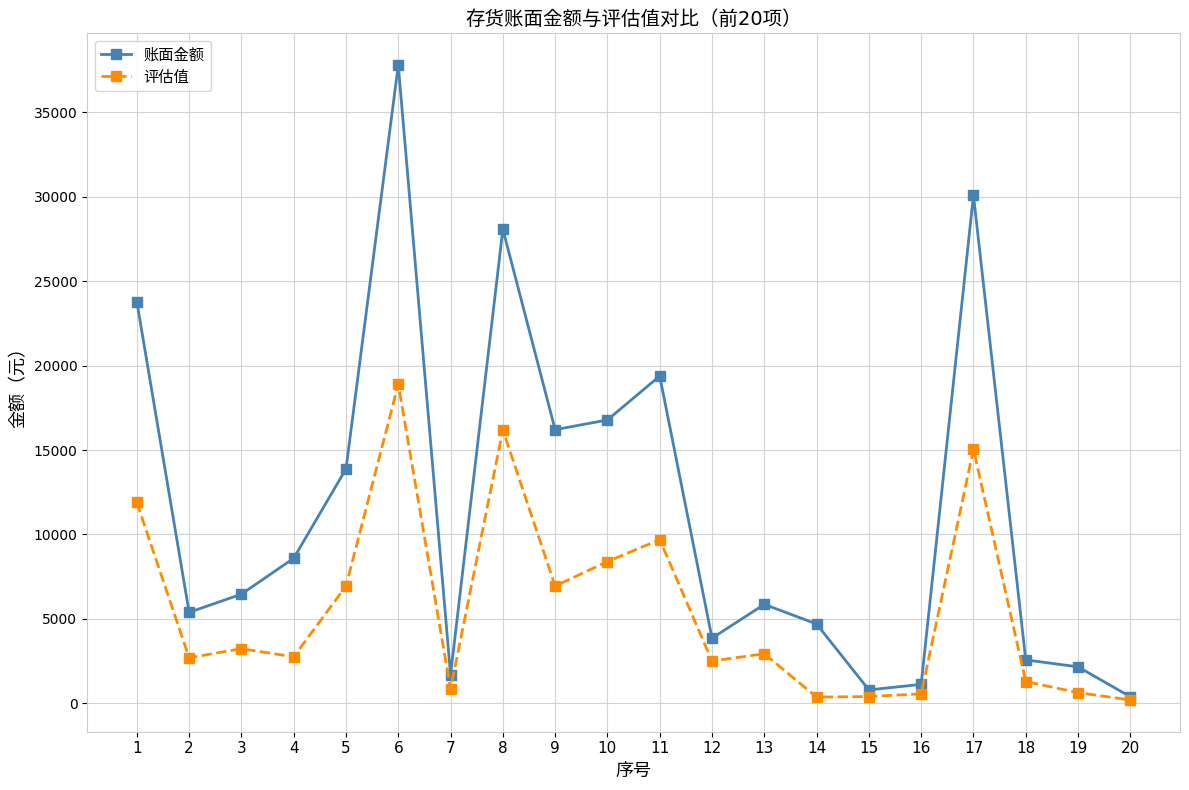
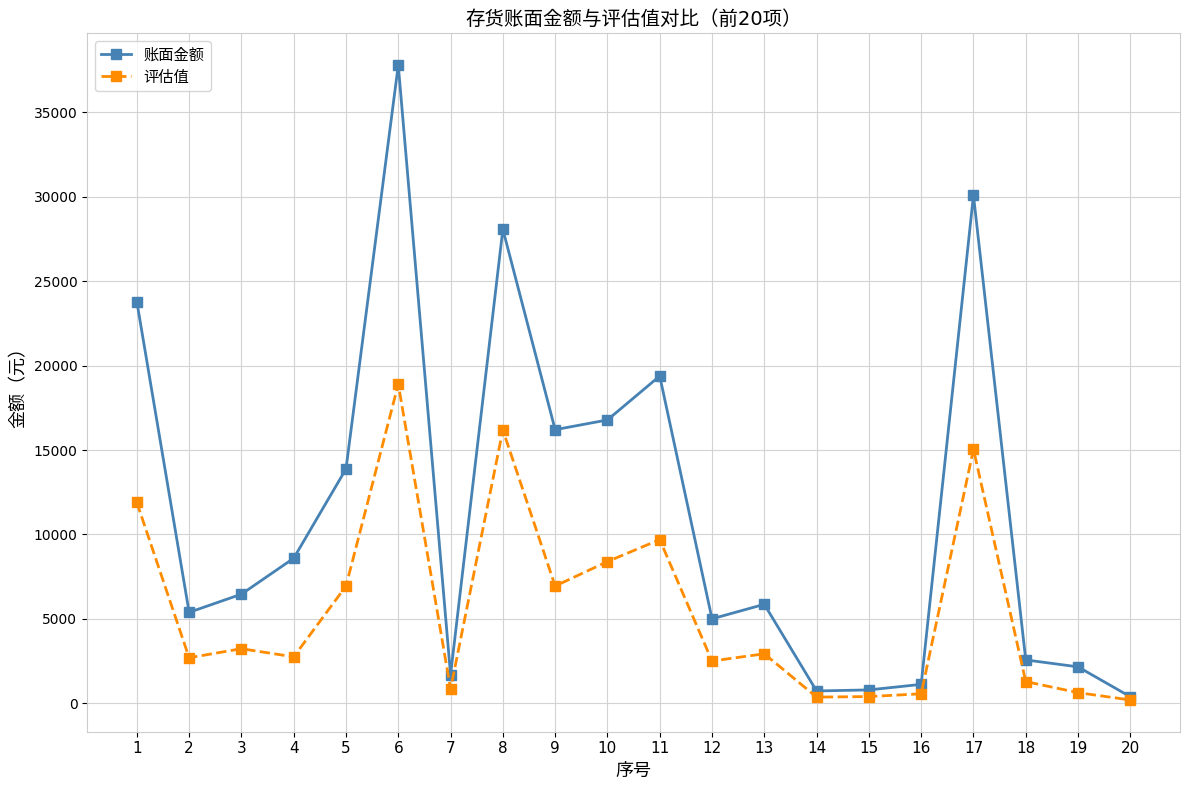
账面金额, 12: 3900 -> 5000
账面金额, 14: 4700 -> 700
